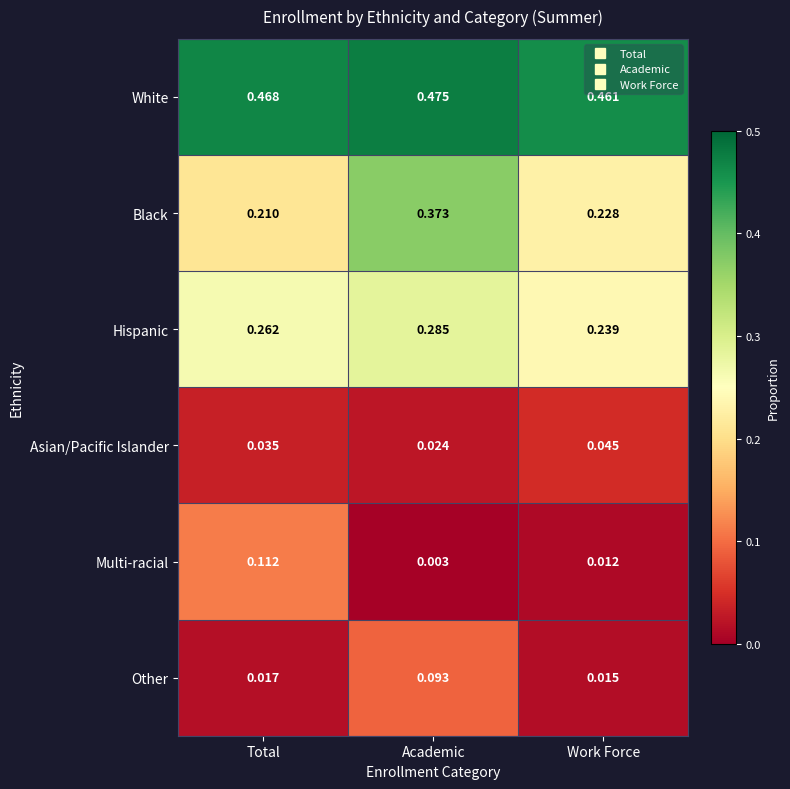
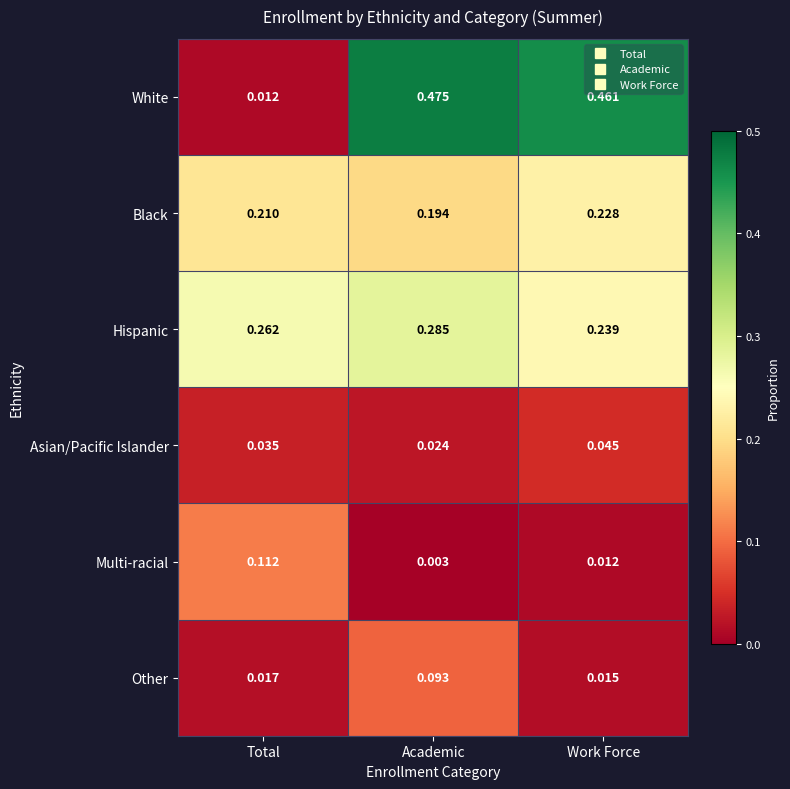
White, Total: 0.468 -> 0.012
Black, Academic: 0.373 -> 0.194
